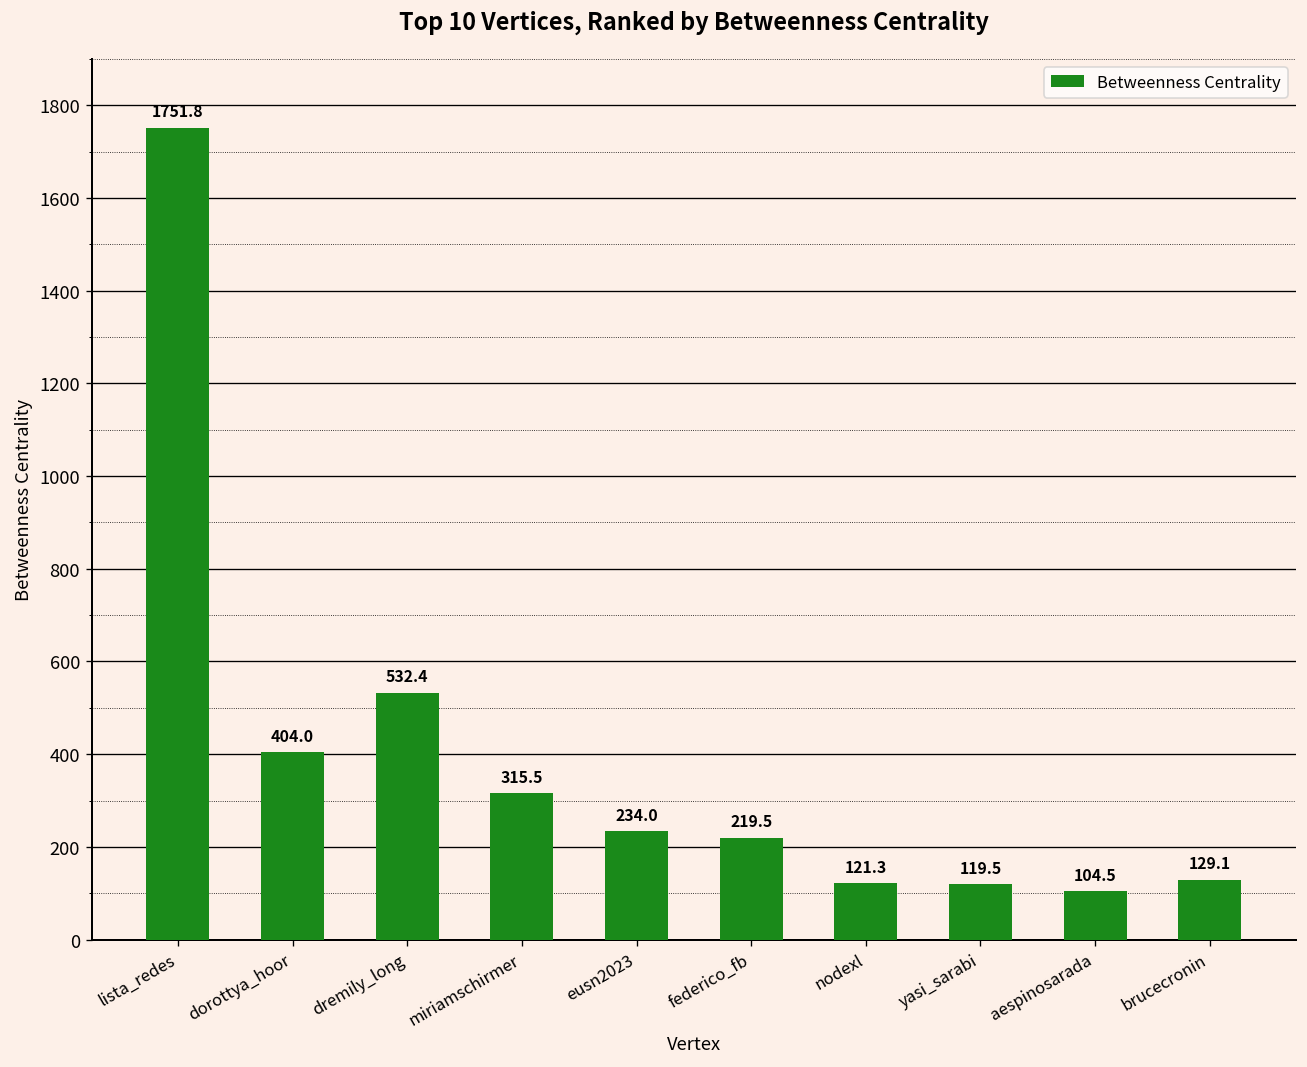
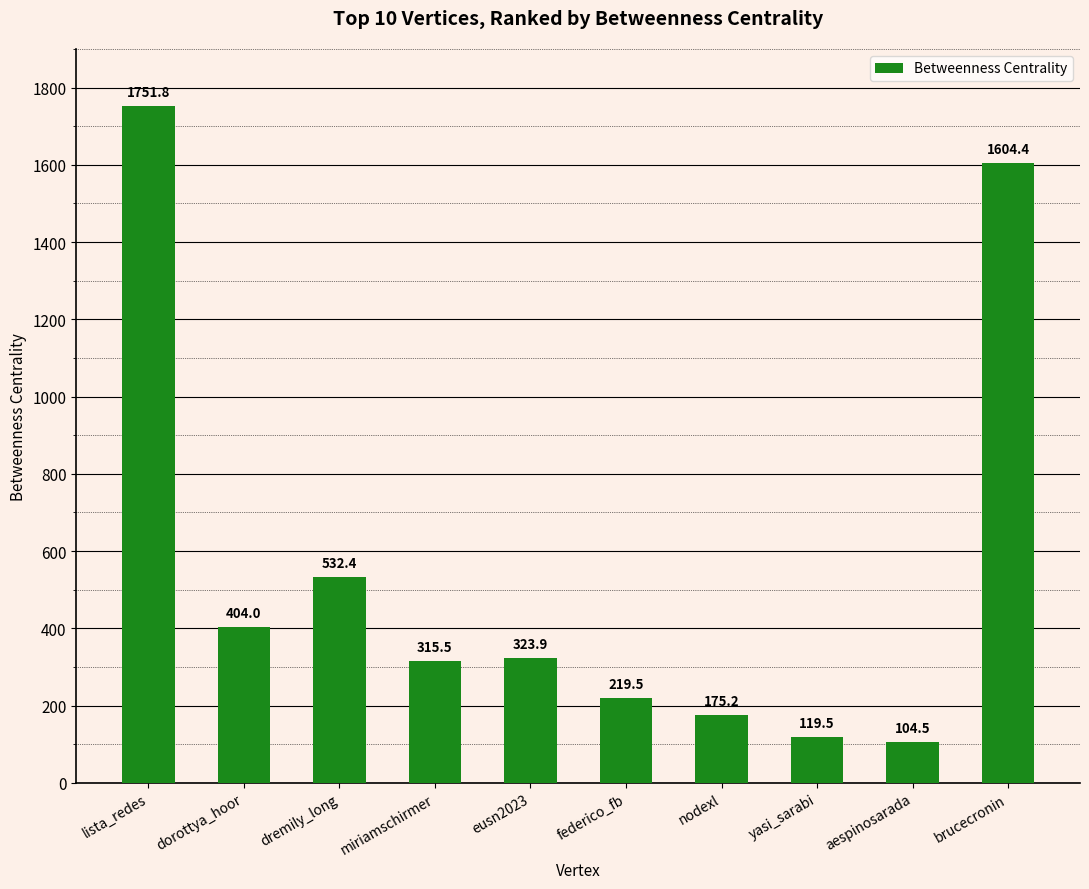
eusn2023: 234.0 -> 323.9
nodexl: 121.3 -> 175.2
brucecronin: 129.1 -> 1604.4
